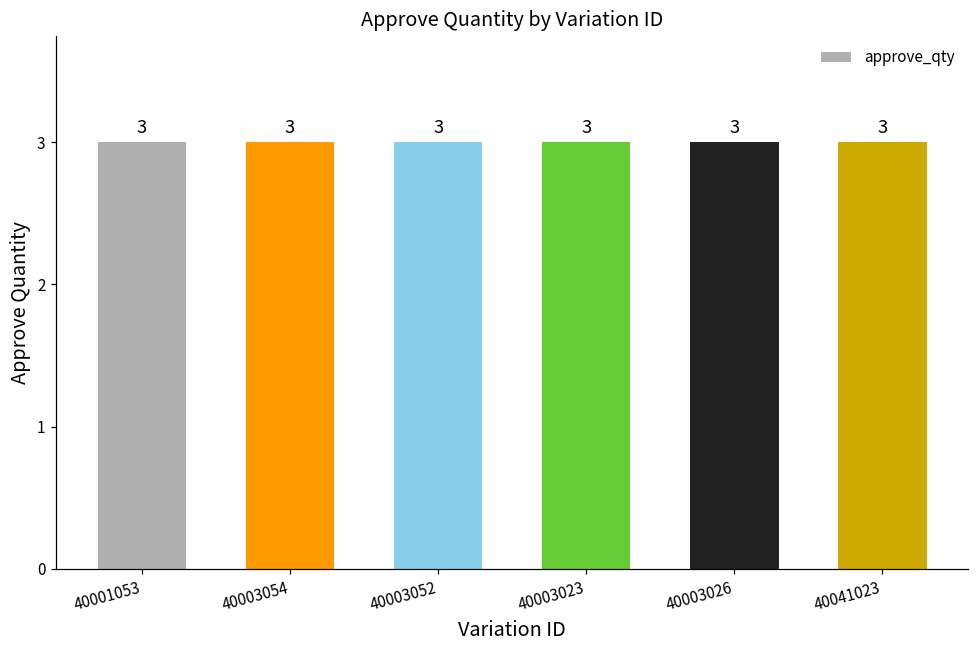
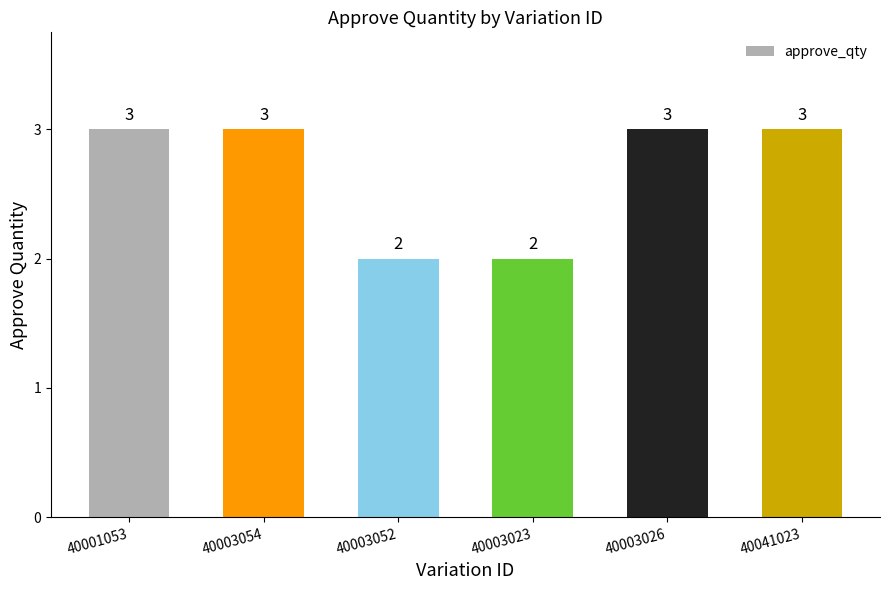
40003052: 3 -> 2
40003023: 3 -> 2
